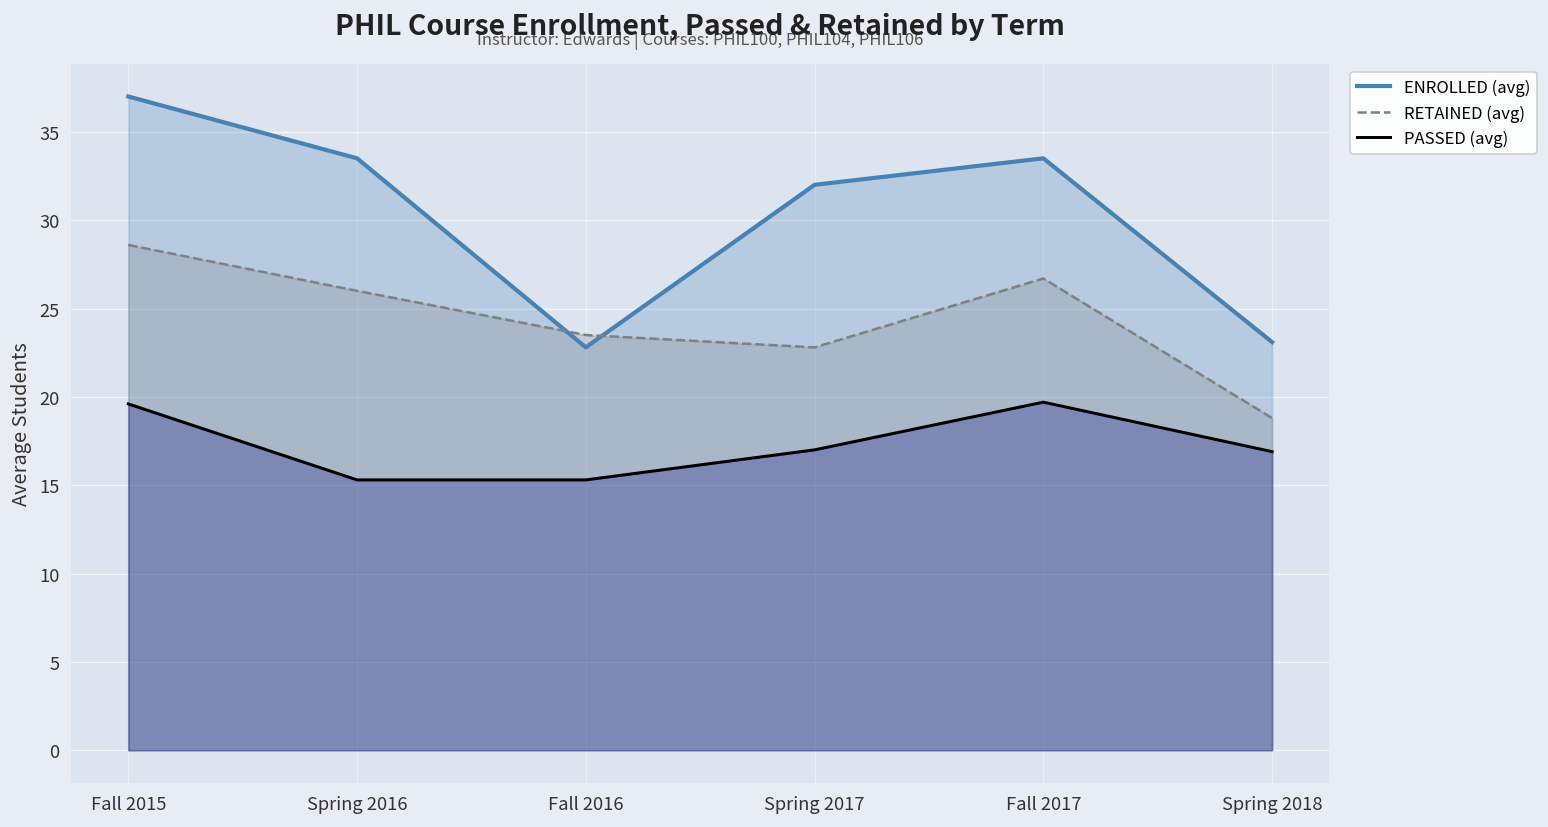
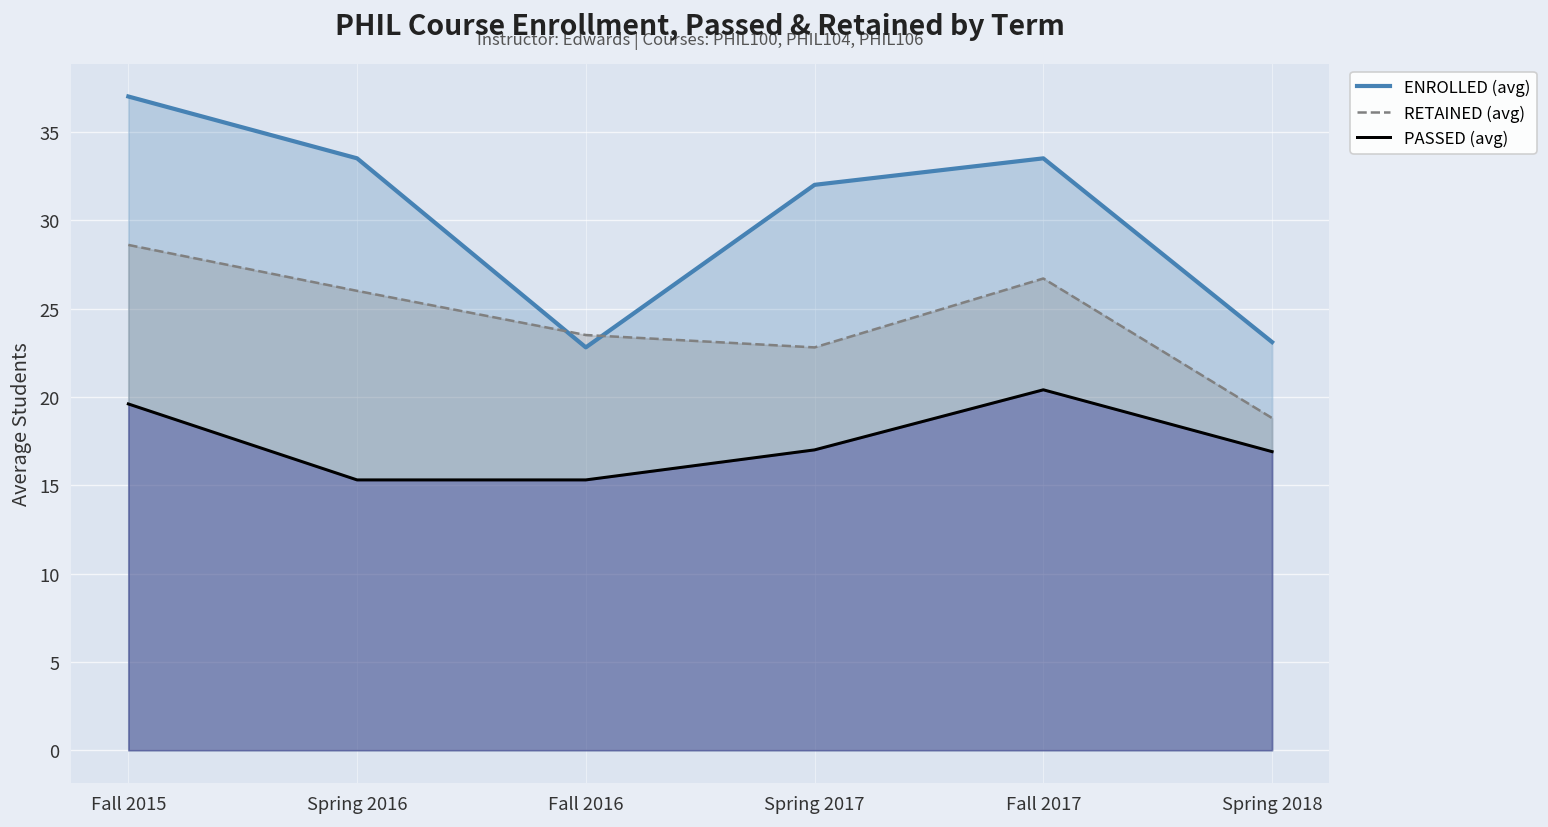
PASSED (avg), Fall 2017: 19.7 -> 20.4
